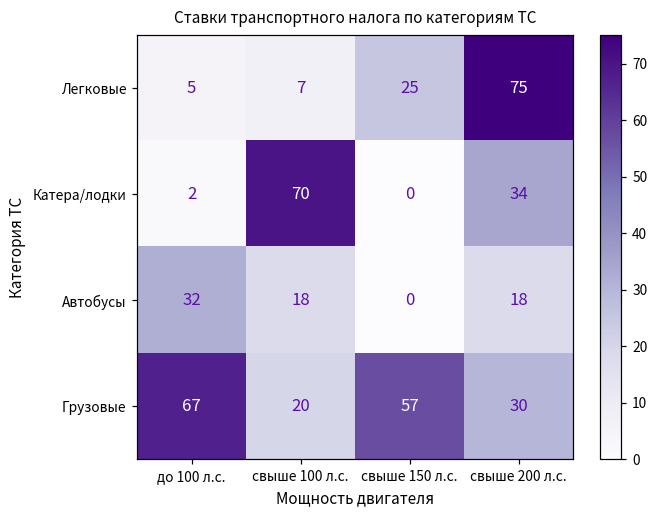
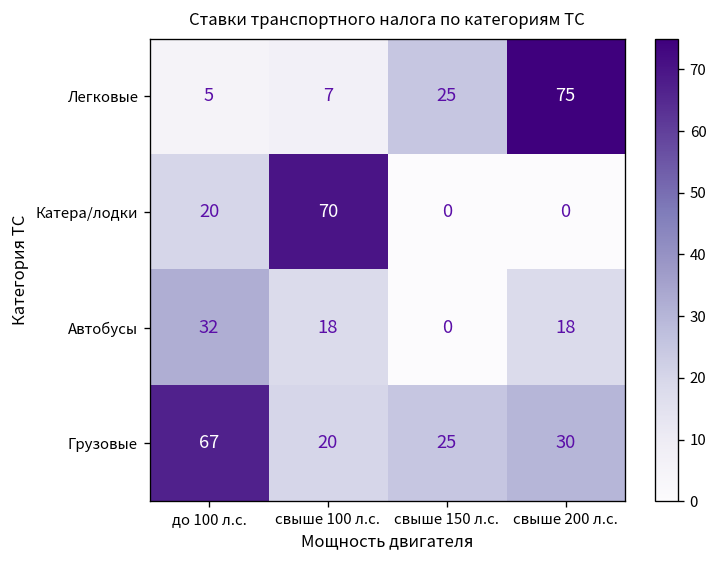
Катера/лодки, до 100 л.с.: 2 -> 20
Катера/лодки, свыше 200 л.с.: 34 -> 0
Грузовые, свыше 150 л.с.: 57 -> 25
